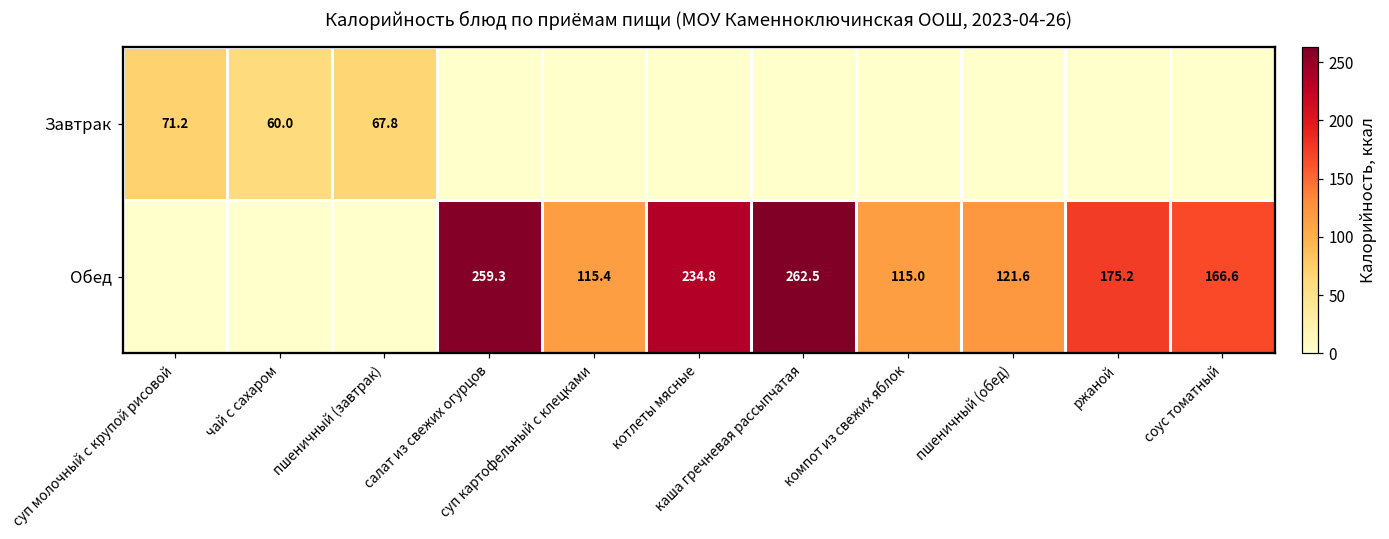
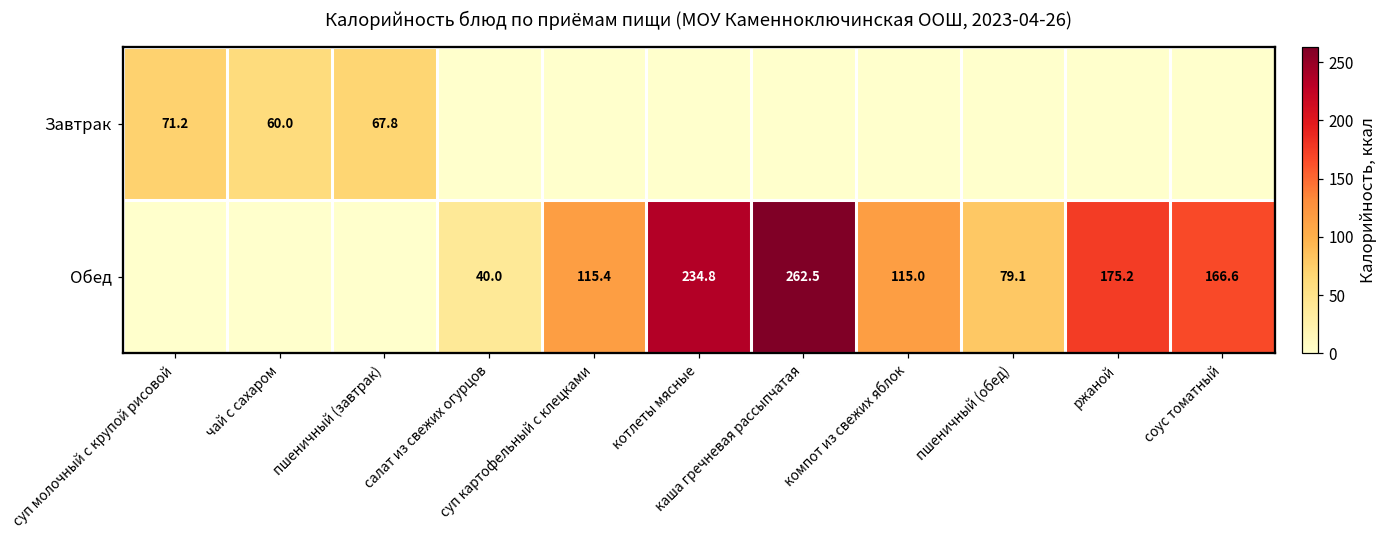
Обед, салат из свежих огурцов: 259.3 -> 40.0
Обед, пшеничный (обед): 121.6 -> 79.1
